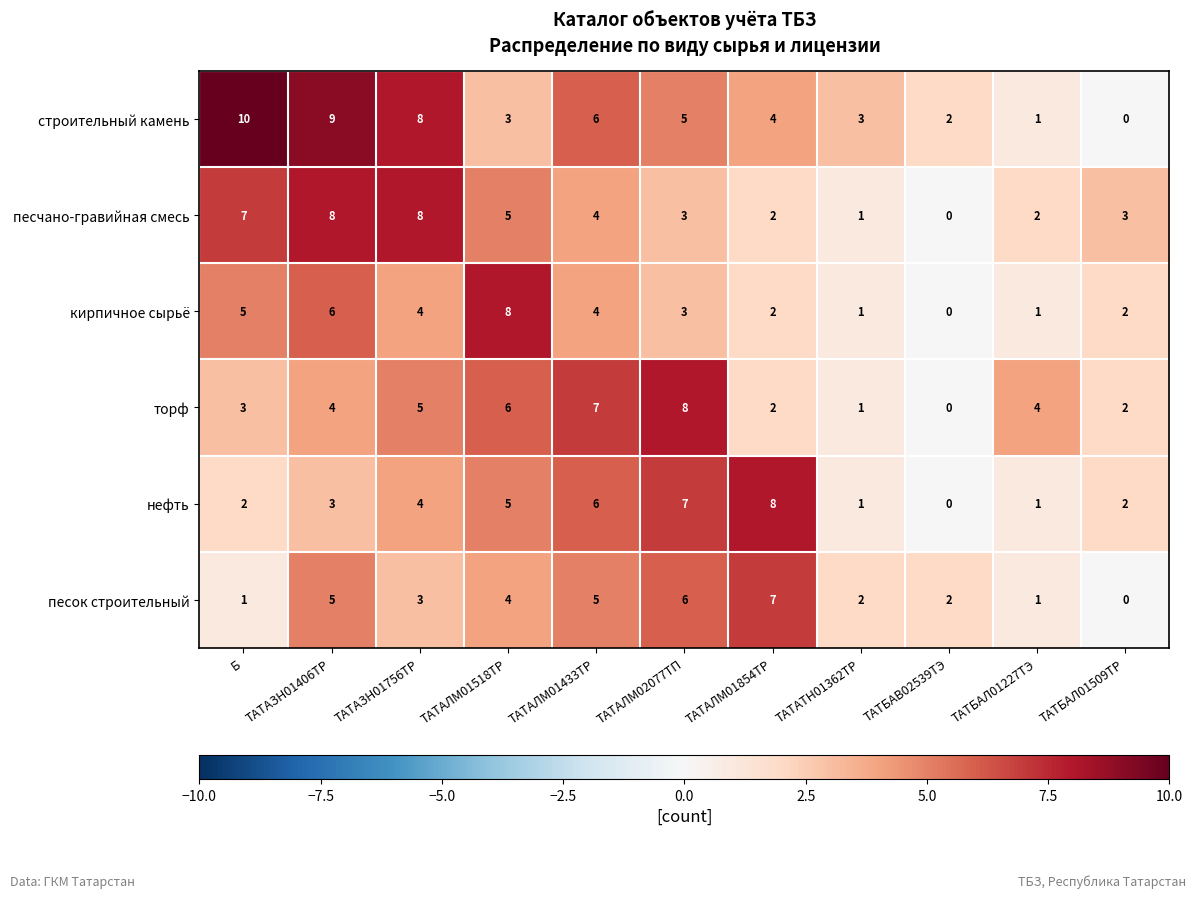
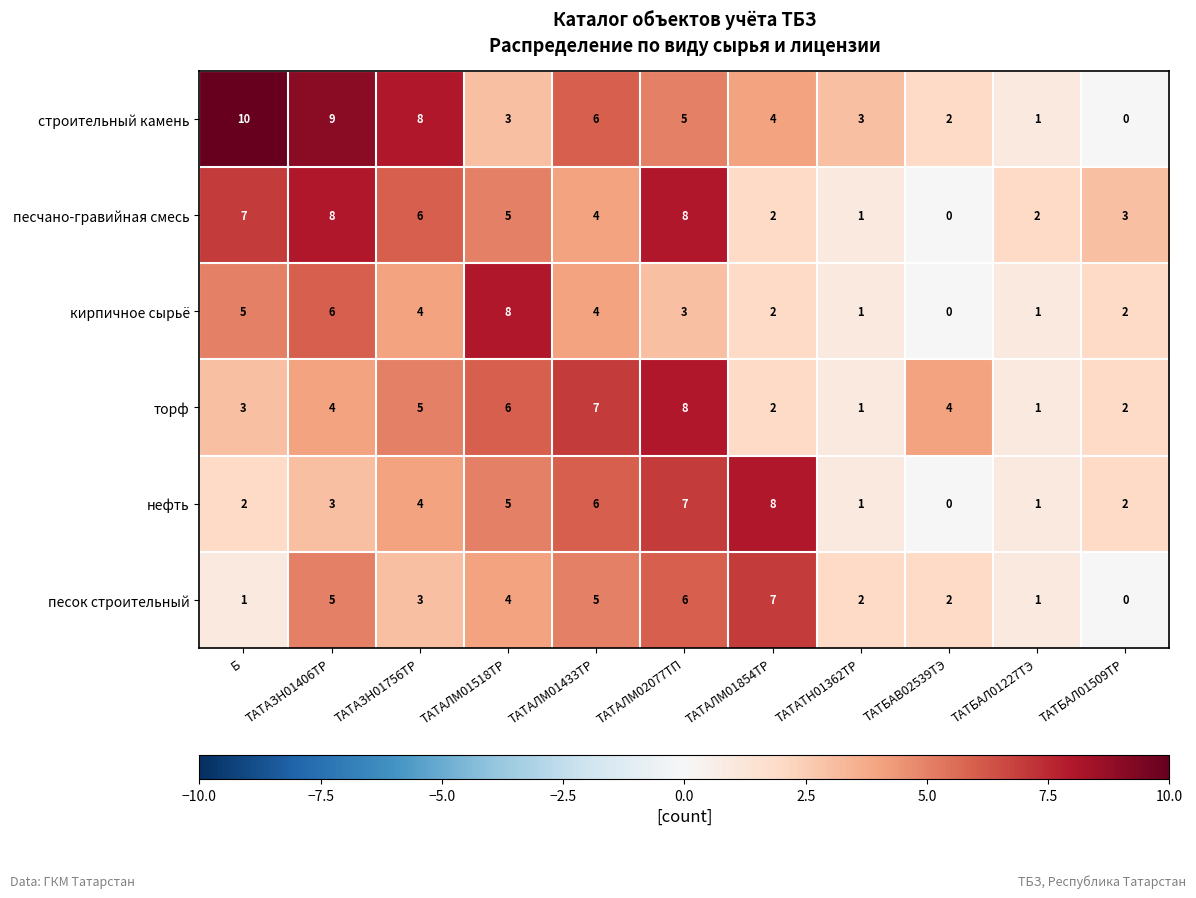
песчано-гравийная смесь, ТАТАЗН01756ТР: 8 -> 6
песчано-гравийная смесь, ТАТАЛМ02077ТП: 3 -> 8
торф, ТАТБАВ02539ТЭ: 0 -> 4
торф, ТАТБАЛ01227ТЭ: 4 -> 1
